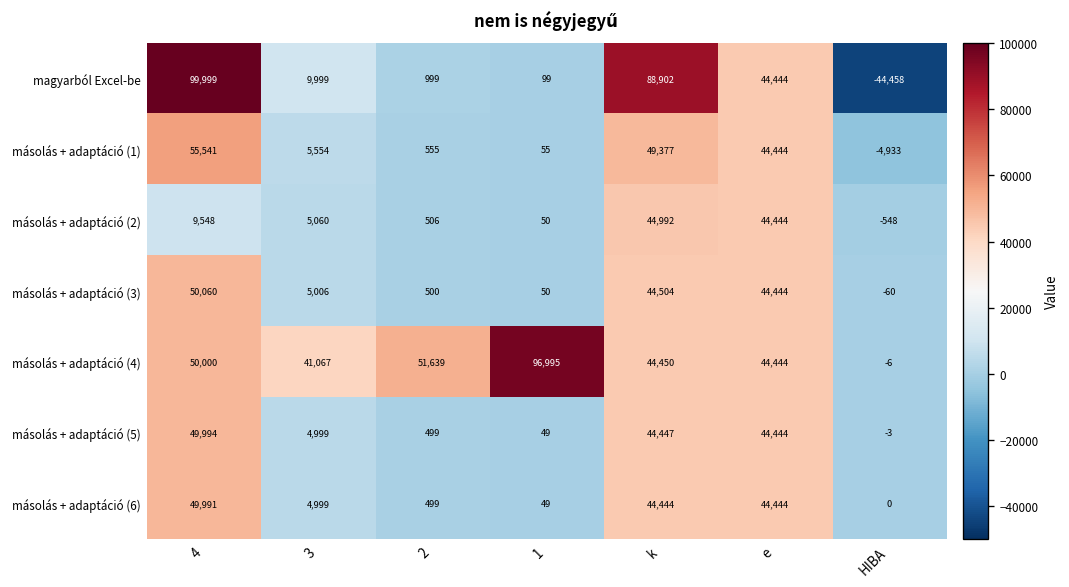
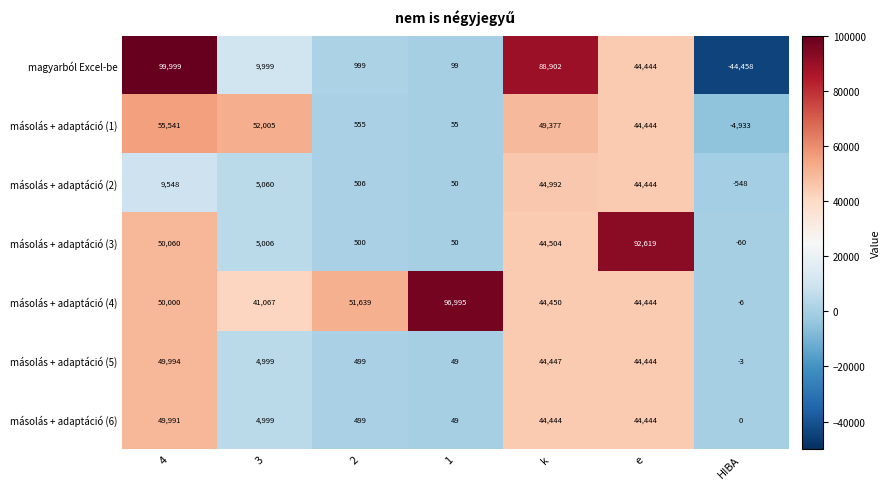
másolás + adaptáció (1), 3: 5,554 -> 52,005
másolás + adaptáció (3), e: 44,444 -> 92,619
